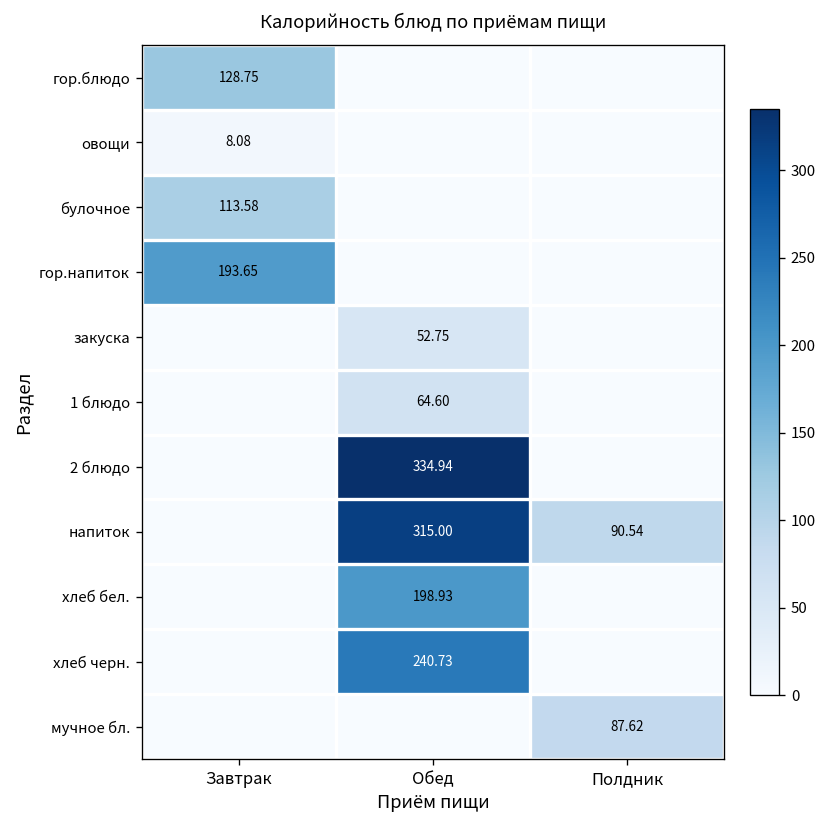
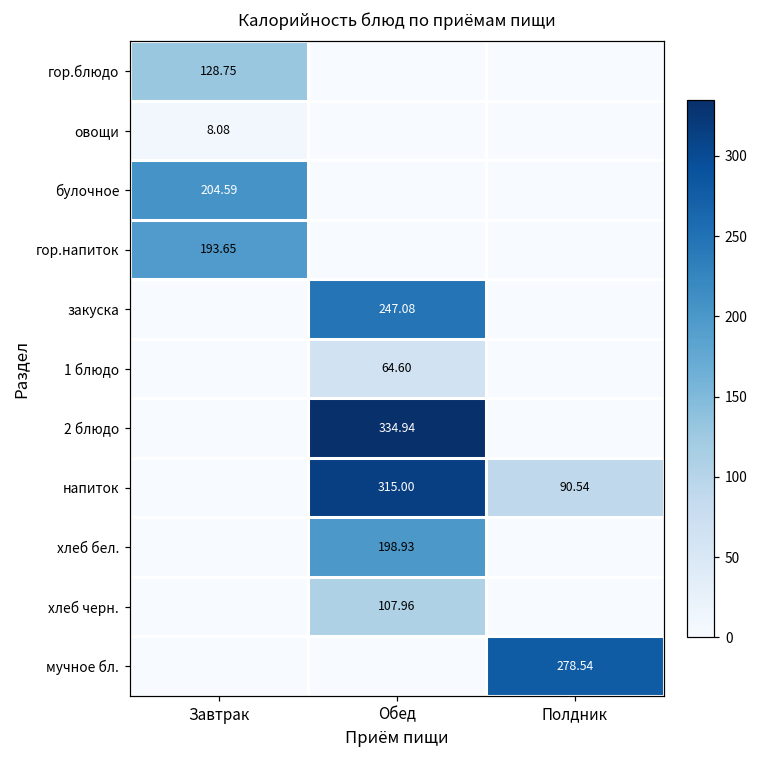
булочное, Завтрак: 113.58 -> 204.59
закуска, Обед: 52.75 -> 247.08
хлеб черн., Обед: 240.73 -> 107.96
мучное бл., Полдник: 87.62 -> 278.54
